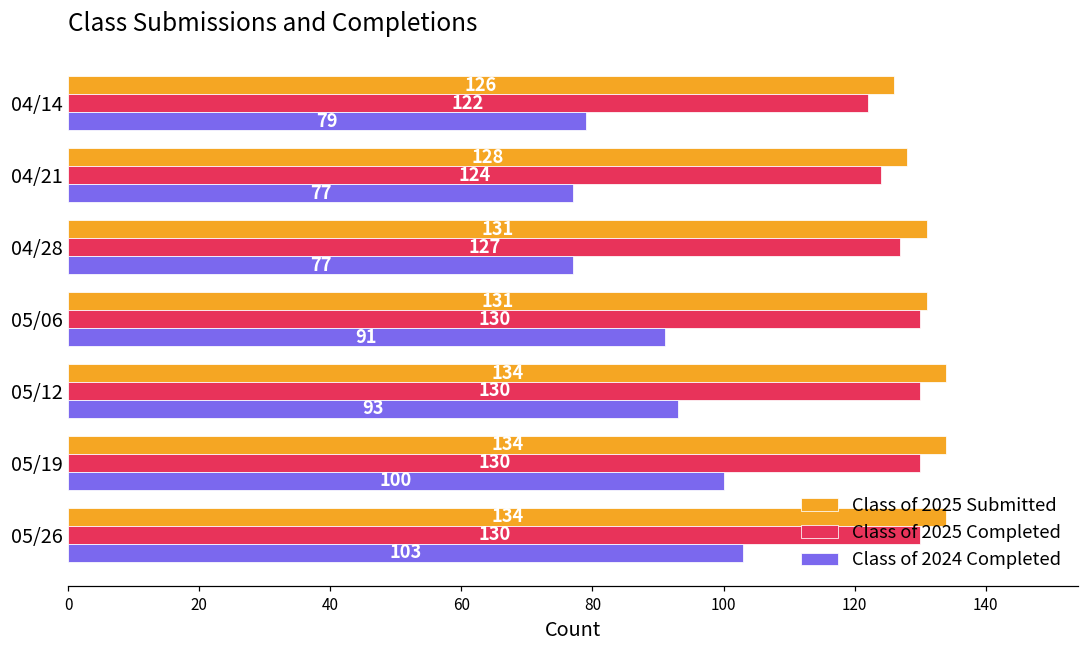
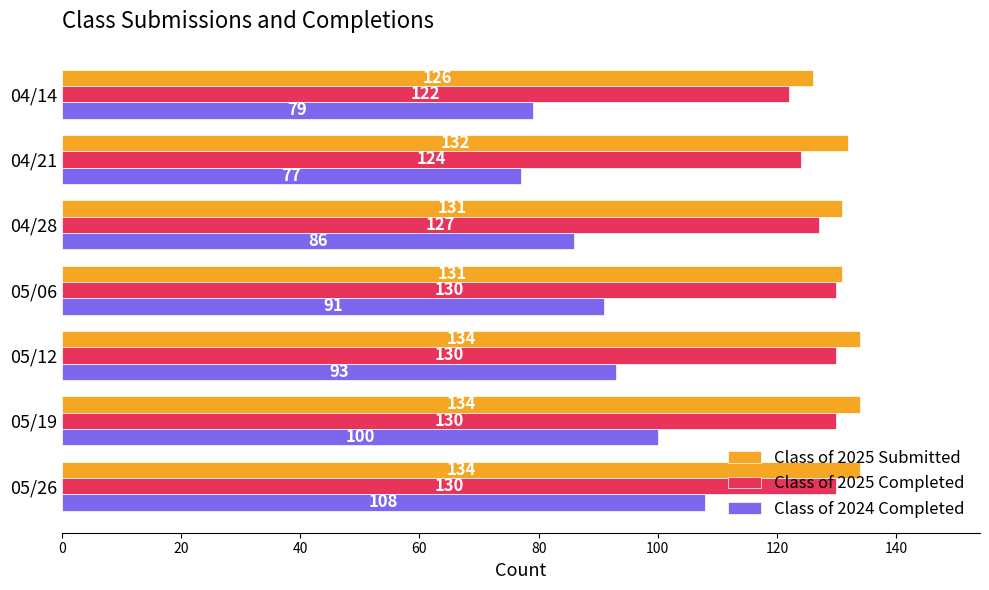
Class of 2025 Submitted, 04/21: 128 -> 132
Class of 2024 Completed, 04/28: 77 -> 86
Class of 2024 Completed, 05/26: 103 -> 108
